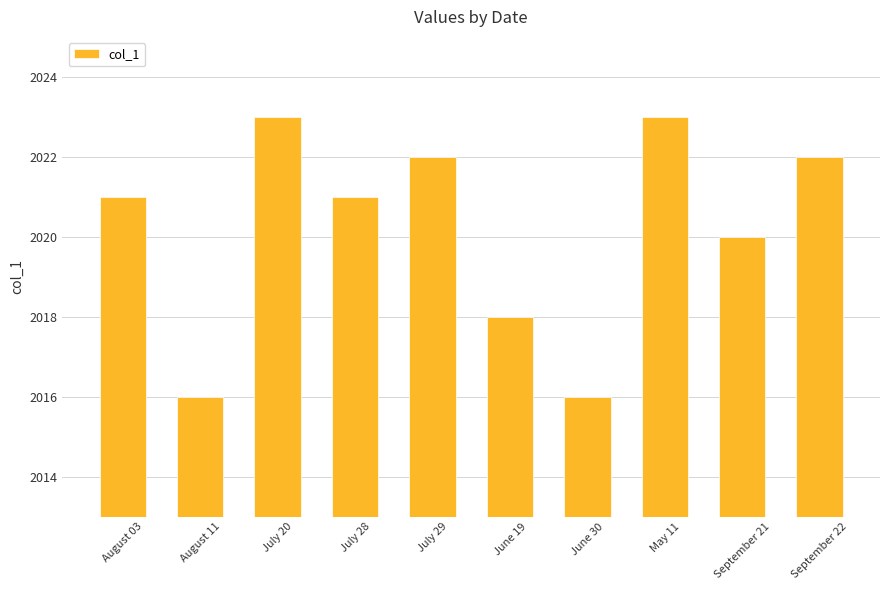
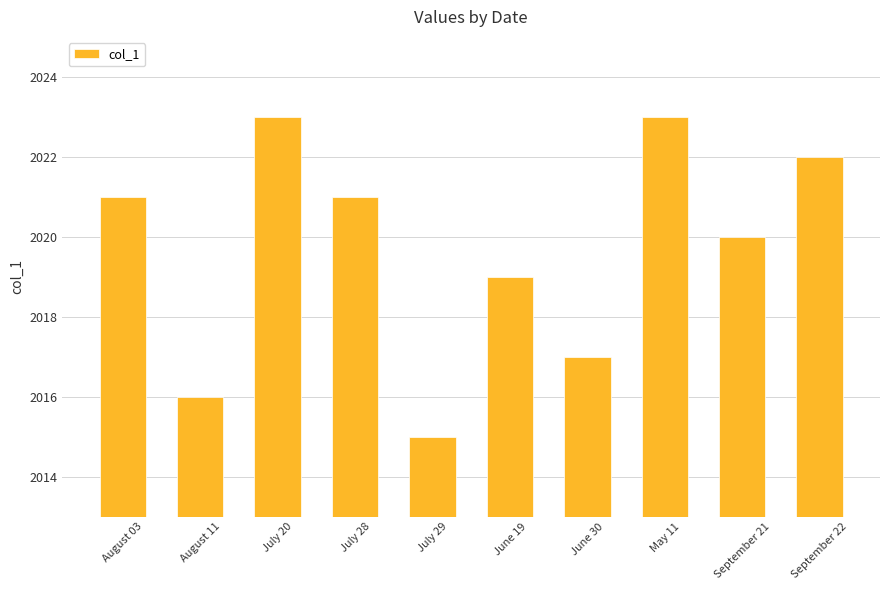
July 29: 2022 -> 2015
June 19: 2018 -> 2019
June 30: 2016 -> 2017
